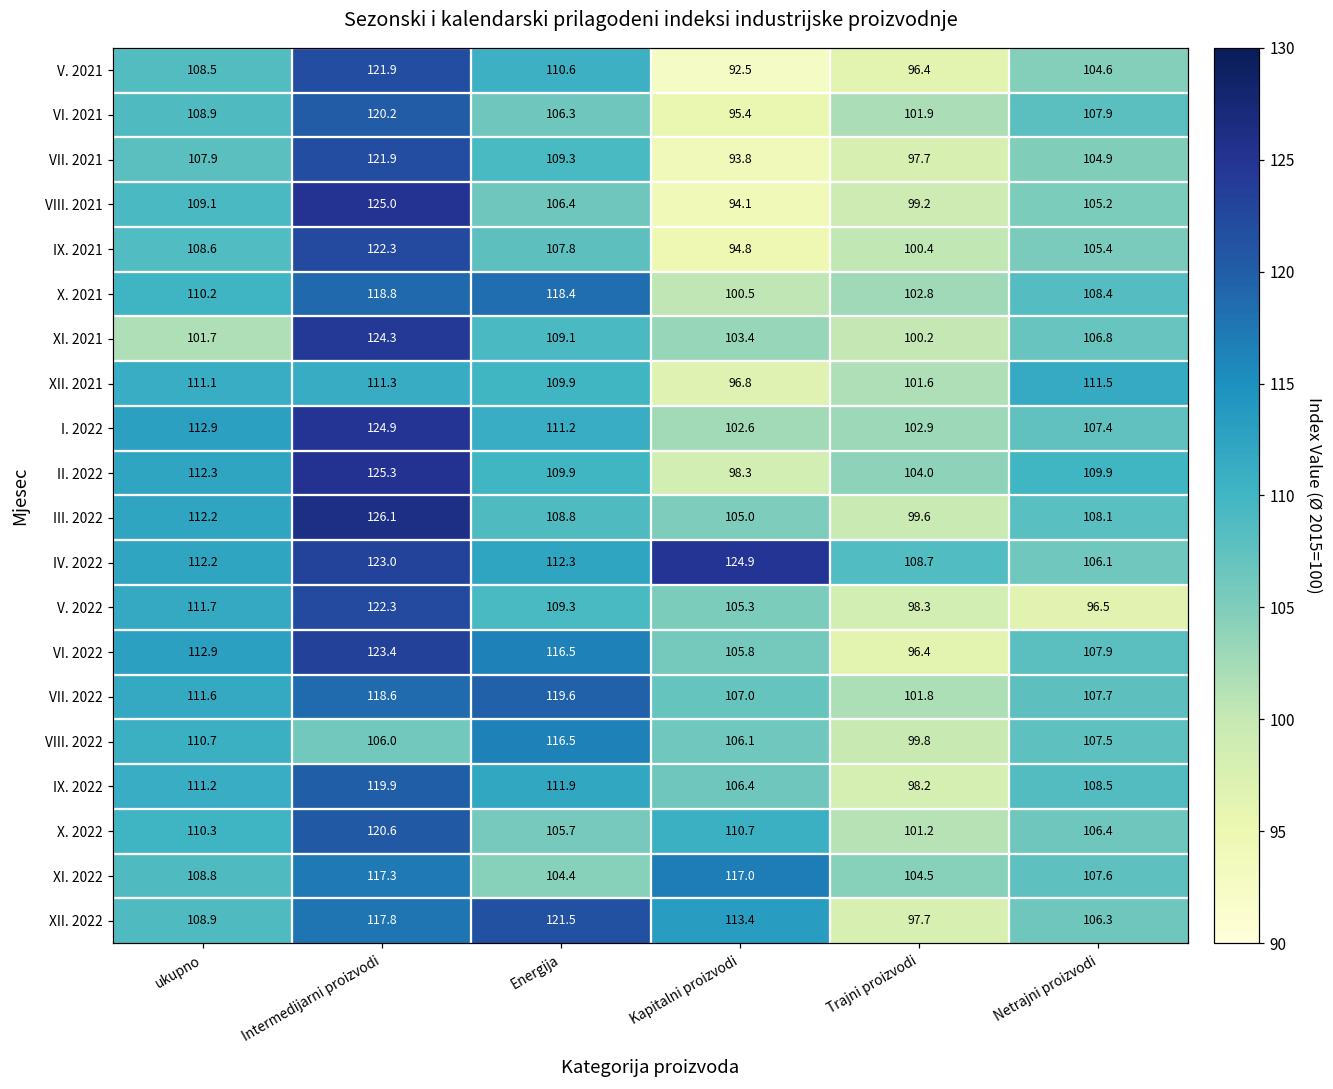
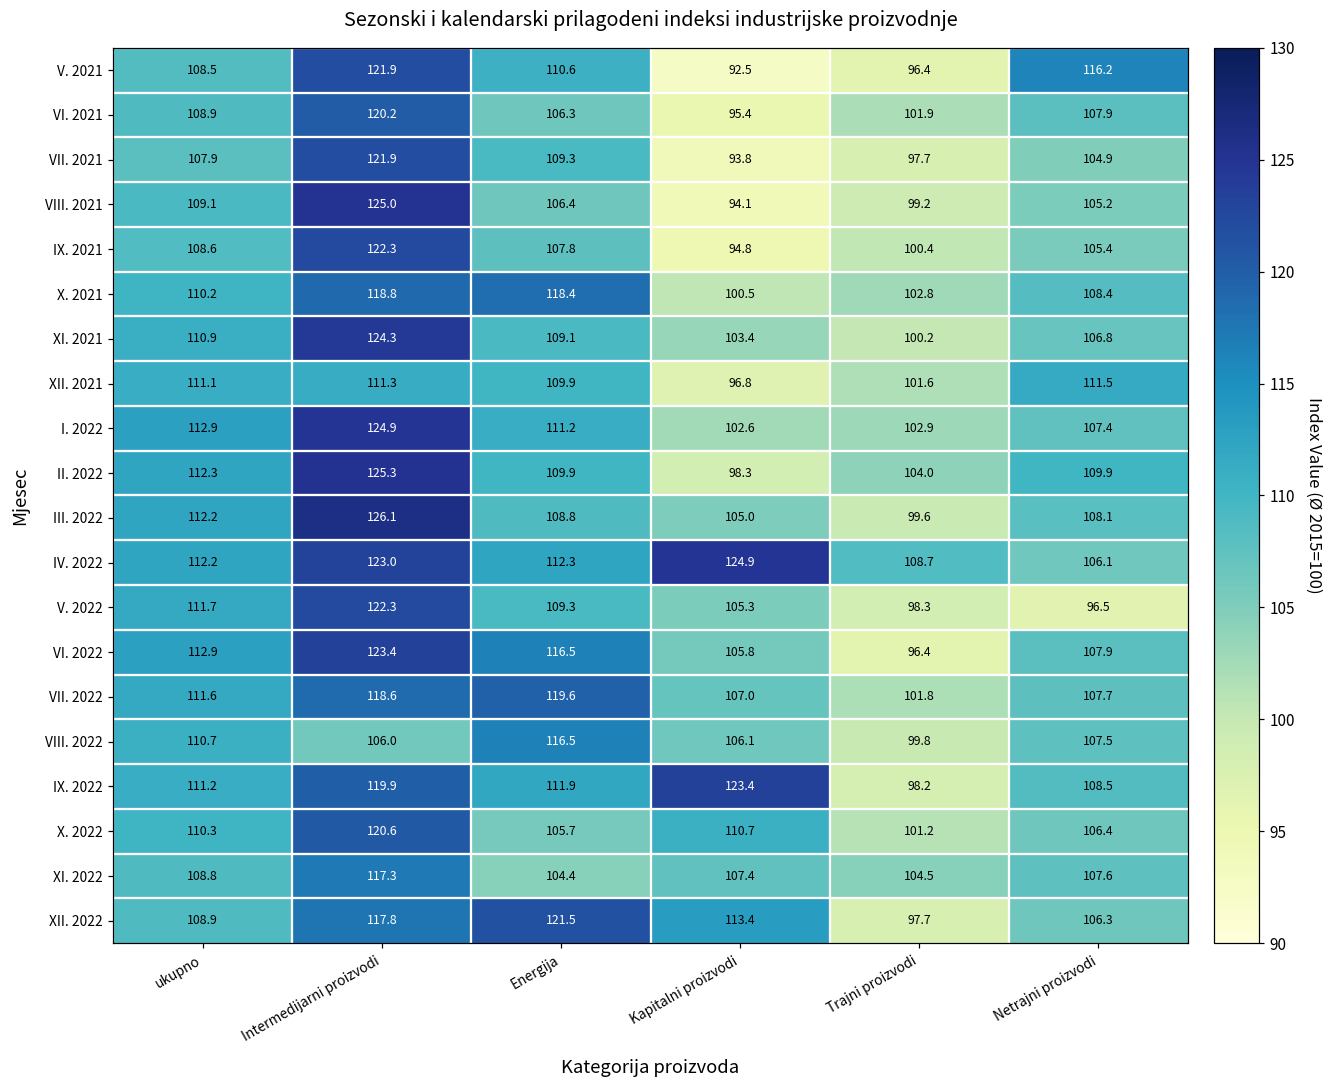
V. 2021, Netrajni proizvodi: 104.6 -> 116.2
XI. 2021, ukupno: 101.7 -> 110.9
IX. 2022, Kapitalni proizvodi: 106.4 -> 123.4
XI. 2022, Kapitalni proizvodi: 117.0 -> 107.4
